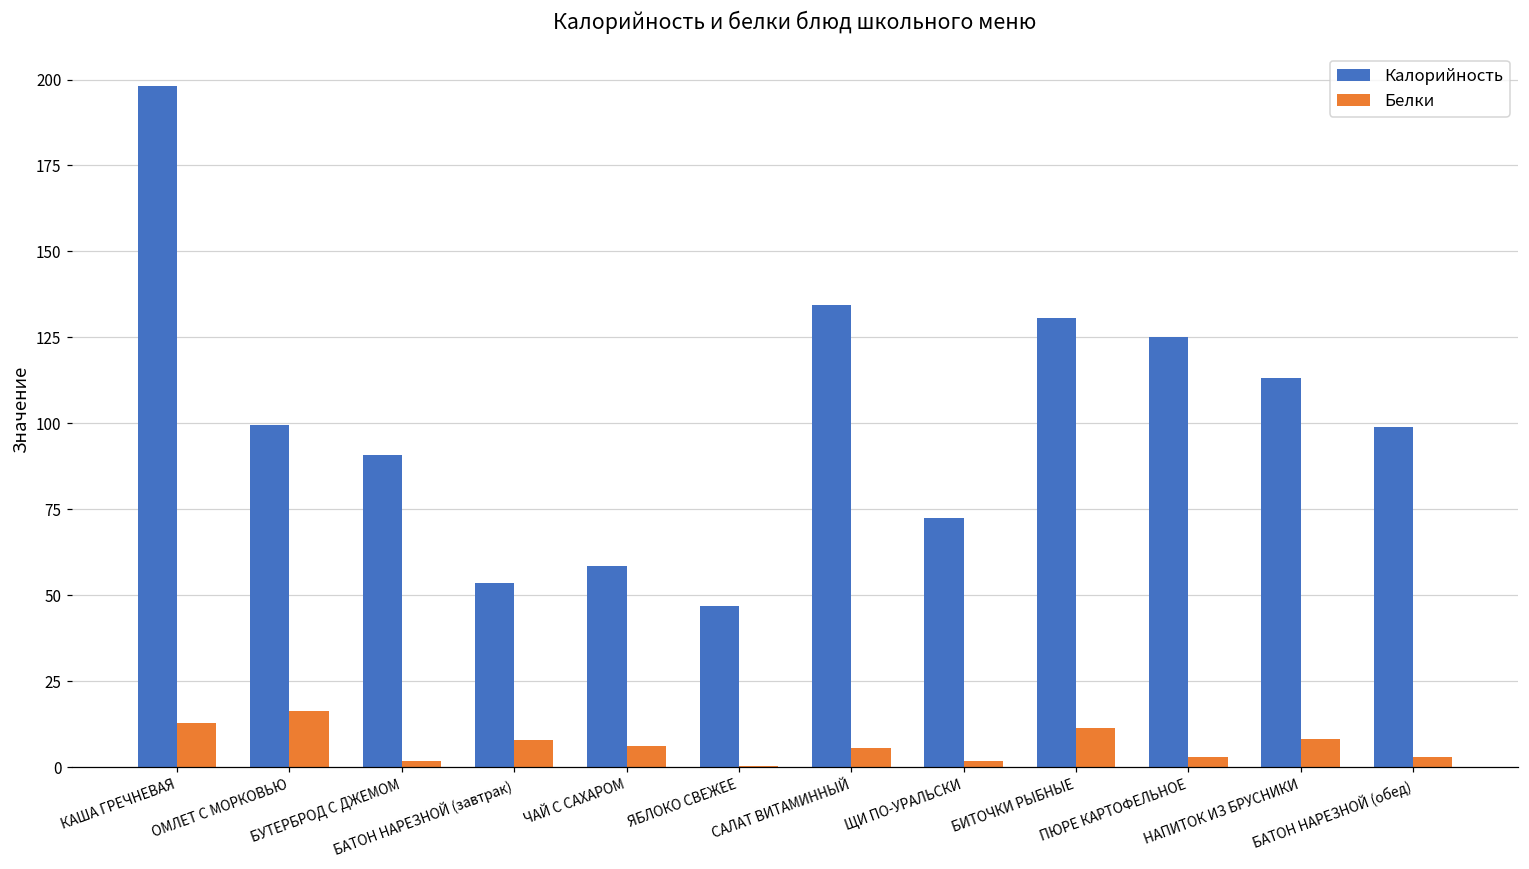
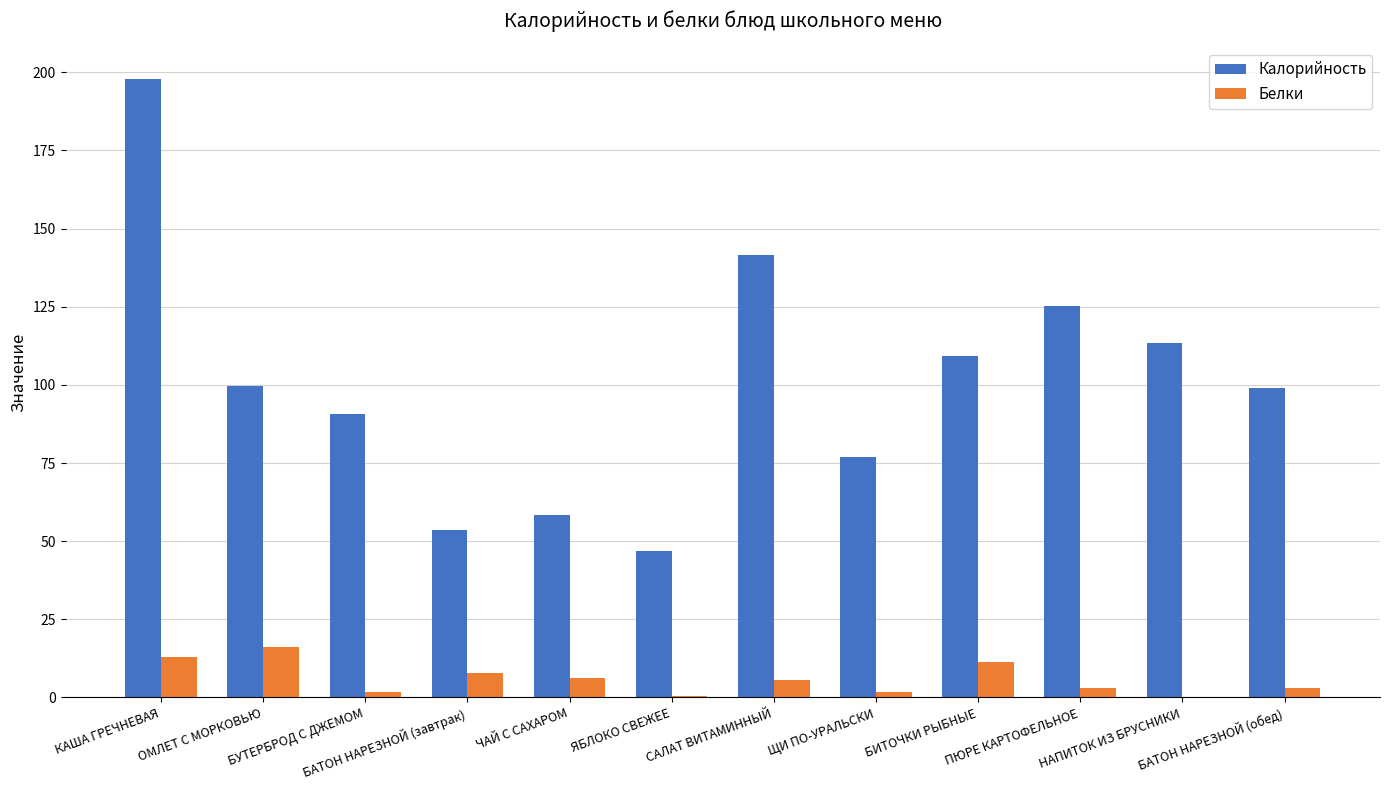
Калорийность, САЛАТ ВИТАМИННЫЙ: 134 -> 142
Калорийность, ЩИ ПО-УРАЛЬСКИ: 72 -> 77
Калорийность, БИТОЧКИ РЫБНЫЕ: 131 -> 109
Белки, НАПИТОК ИЗ БРУСНИКИ: 8 -> 0
